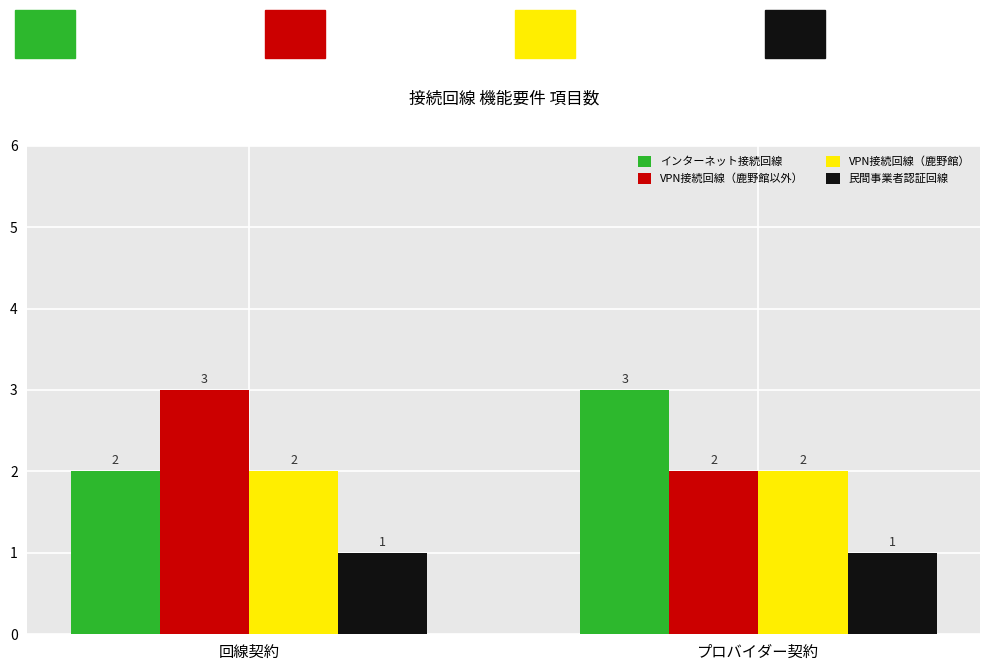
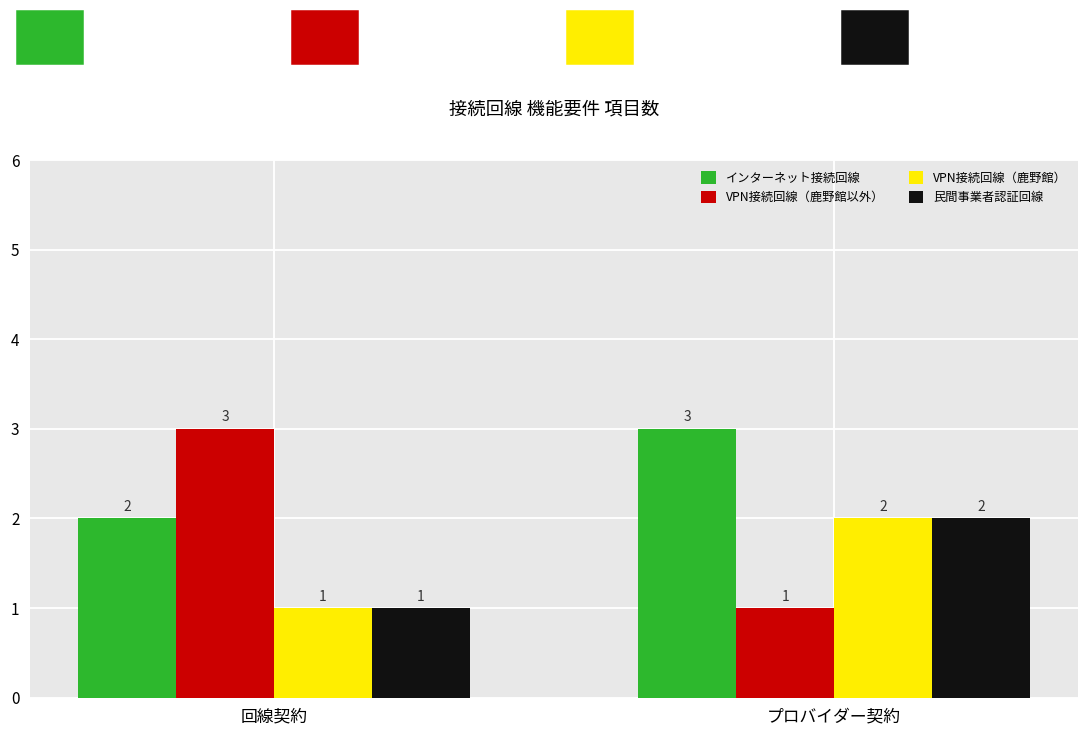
VPN接続回線（鹿野館）, 回線契約: 2 -> 1
VPN接続回線（鹿野館以外）, プロバイダー契約: 2 -> 1
民間事業者認証回線, プロバイダー契約: 1 -> 2
